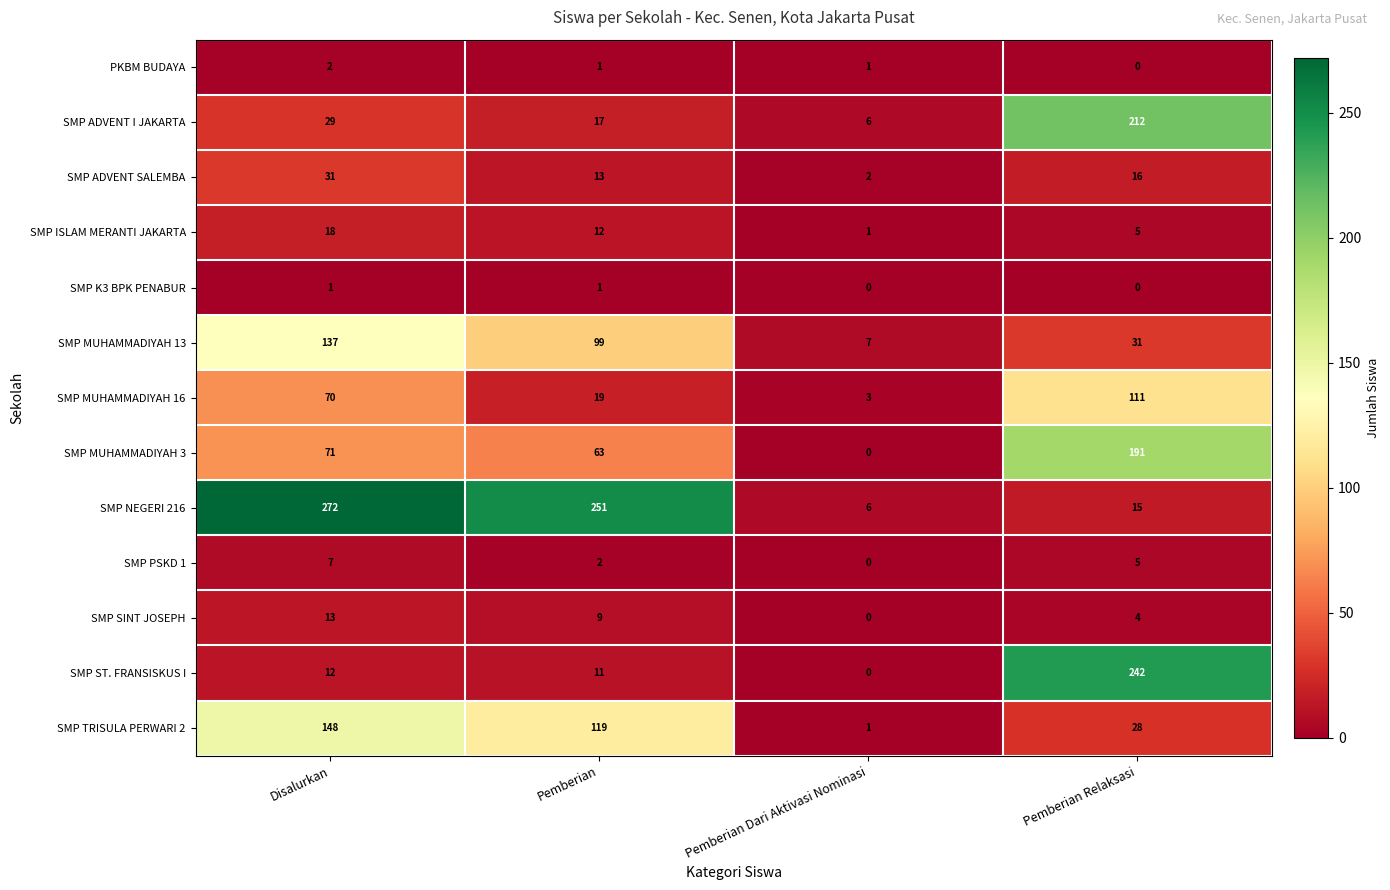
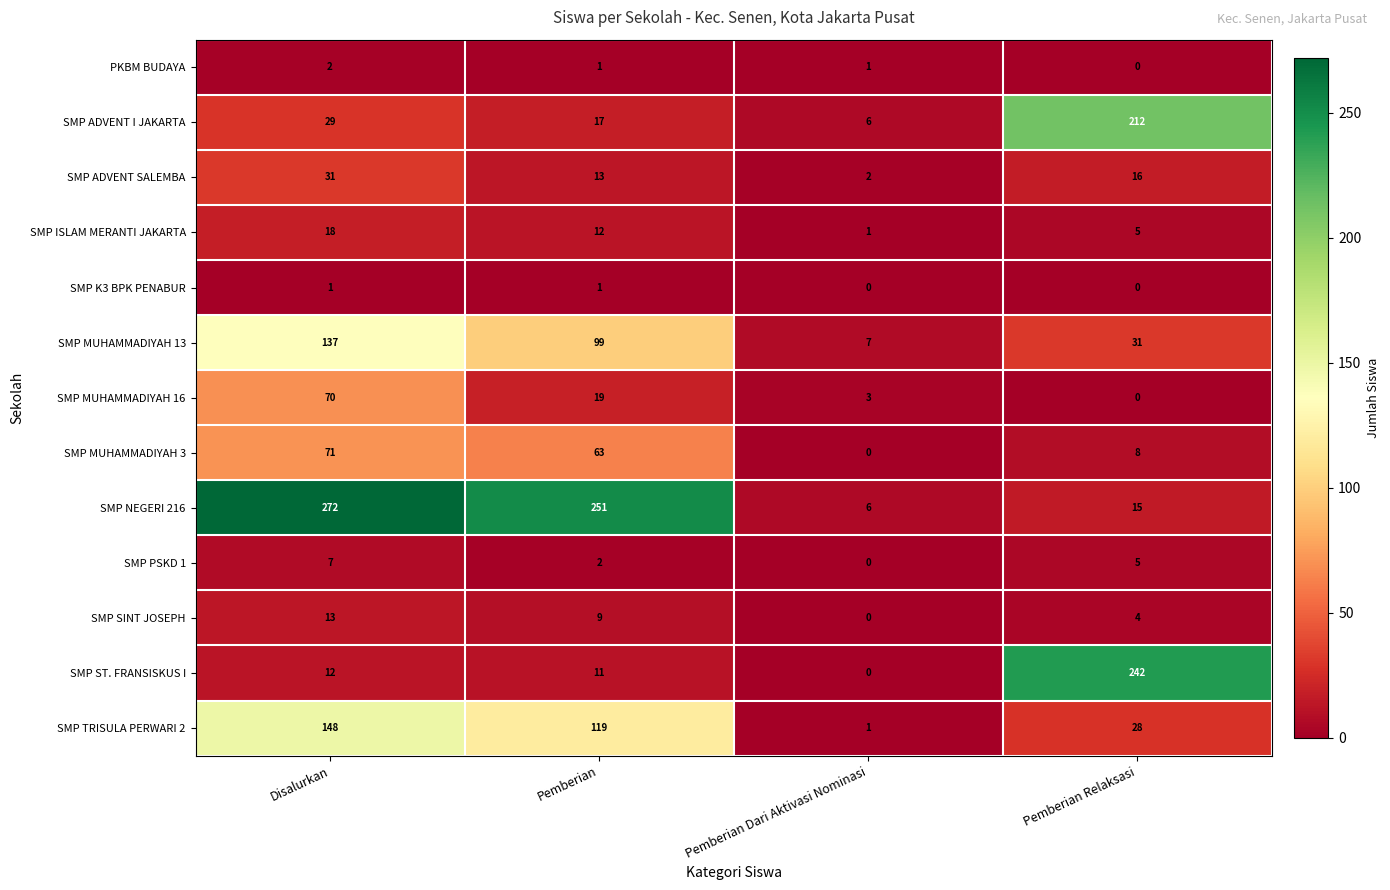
SMP MUHAMMADIYAH 16, Pemberian Relaksasi: 111 -> 0
SMP MUHAMMADIYAH 3, Pemberian Relaksasi: 191 -> 8
